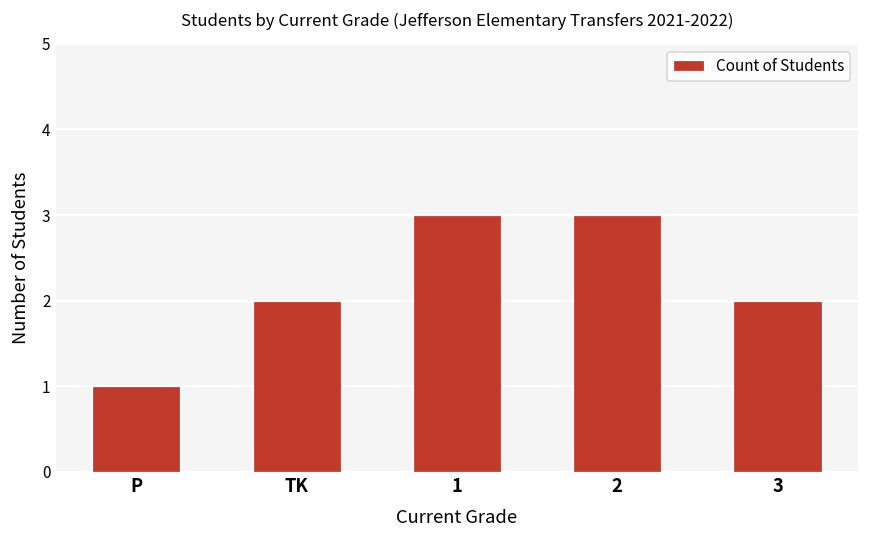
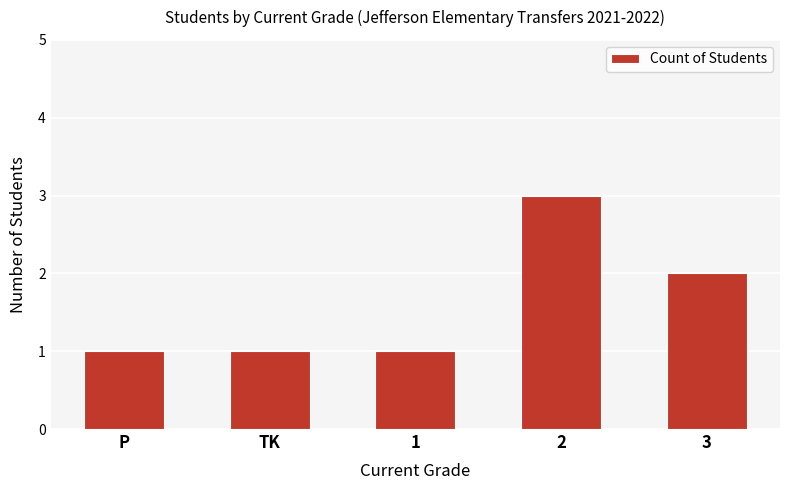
TK: 2 -> 1
1: 3 -> 1
